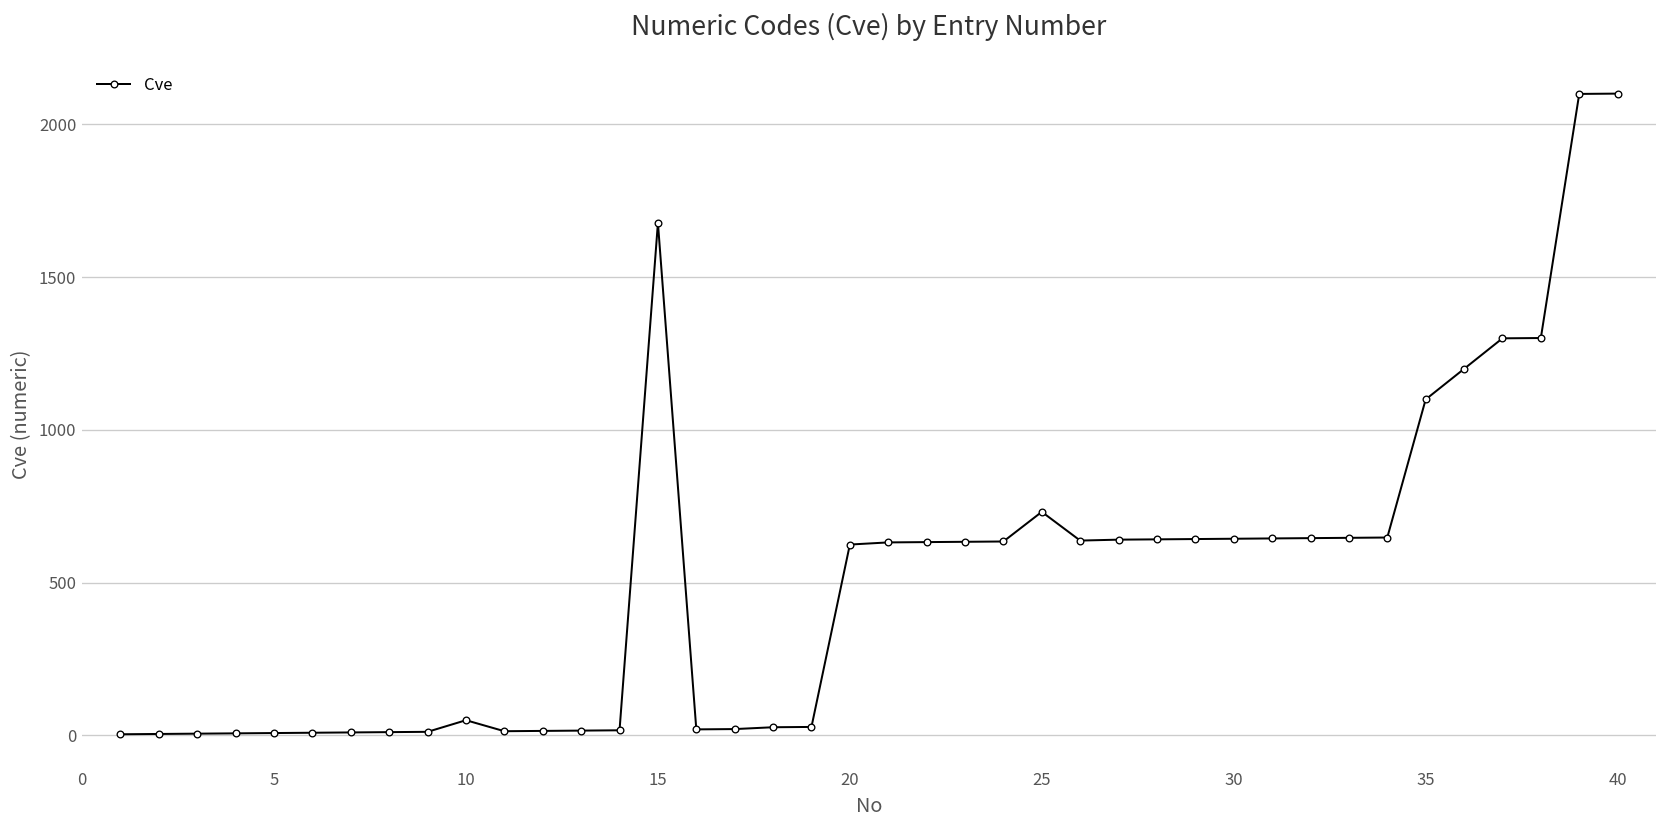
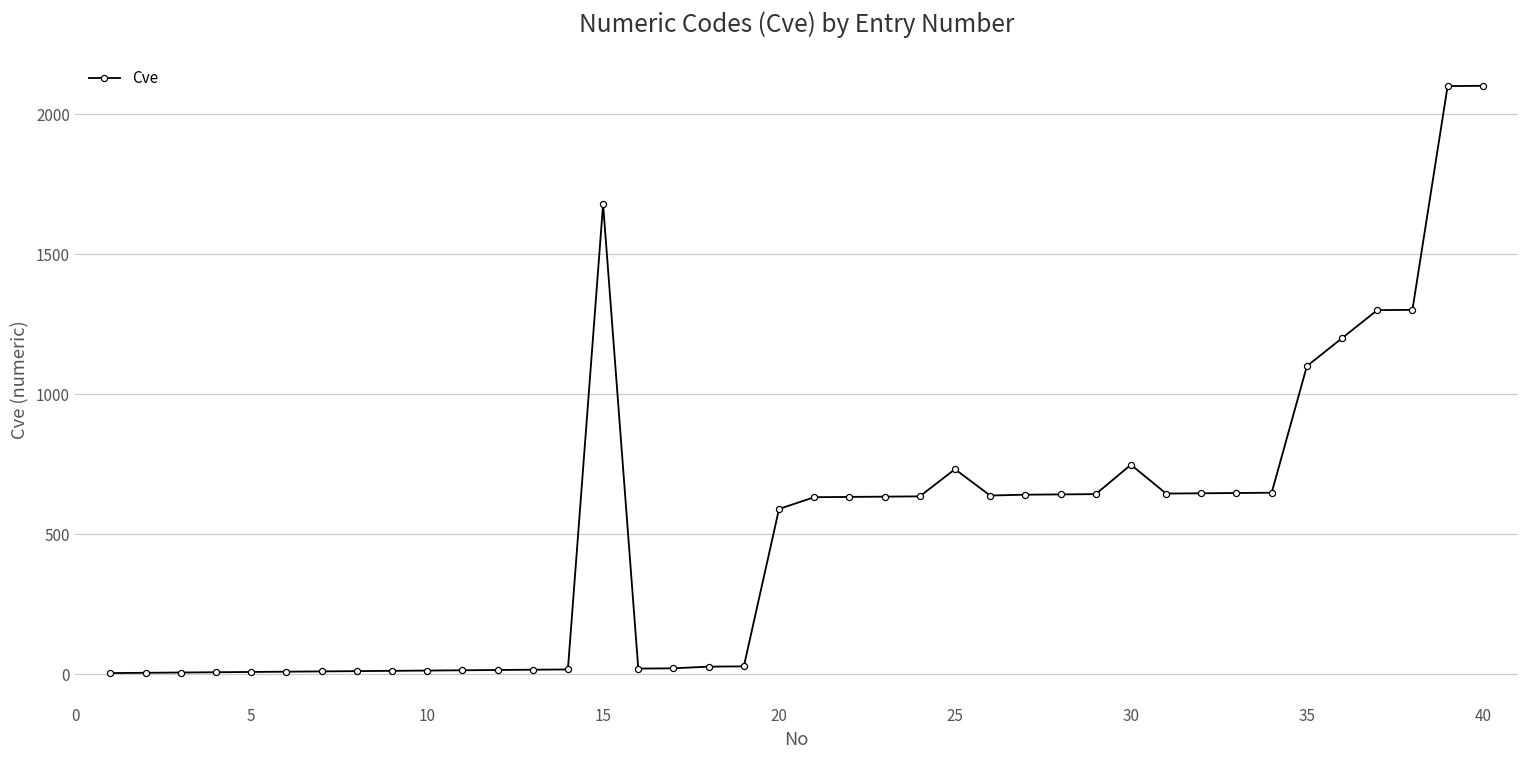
10: 50 -> 10
20: 630 -> 590
30: 640 -> 750
